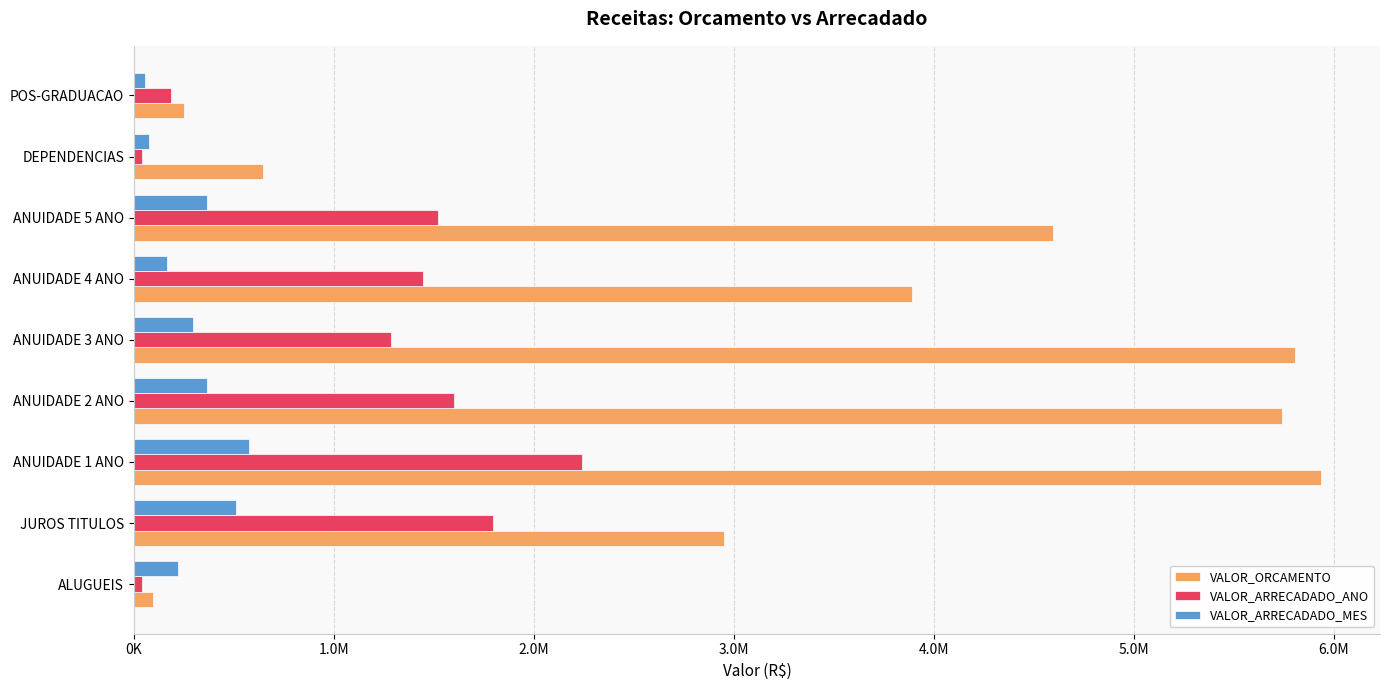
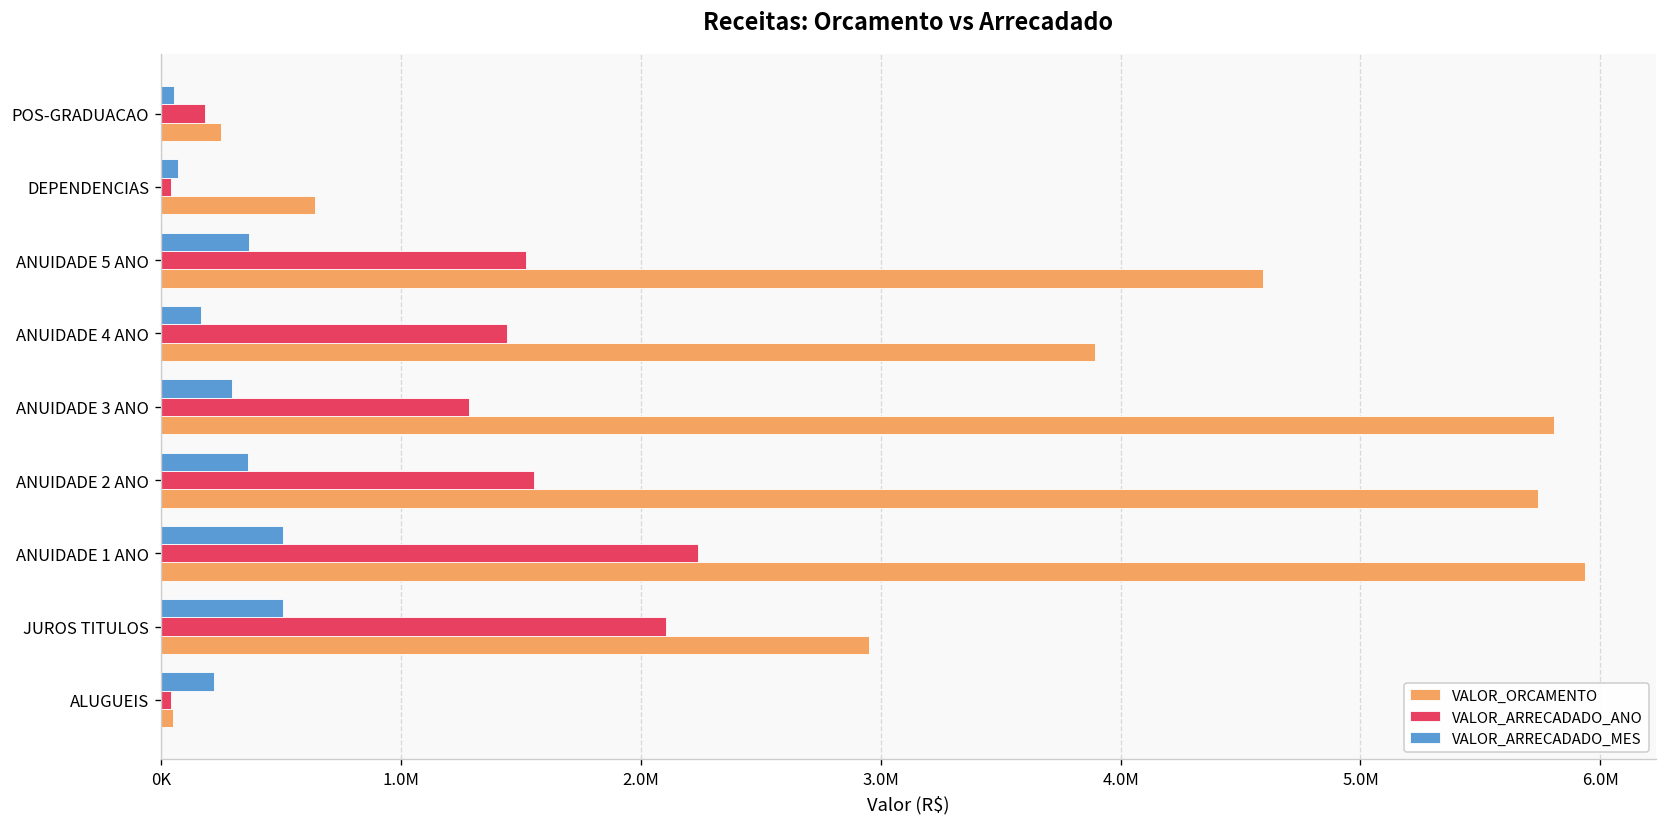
VALOR_ARRECADADO_ANO, ANUIDADE 2 ANO: 1600000 -> 1560000
VALOR_ARRECADADO_MES, ANUIDADE 1 ANO: 580000 -> 510000
VALOR_ARRECADADO_ANO, JUROS TITULOS: 1790000 -> 2100000
VALOR_ORCAMENTO, ALUGUEIS: 90000 -> 50000
